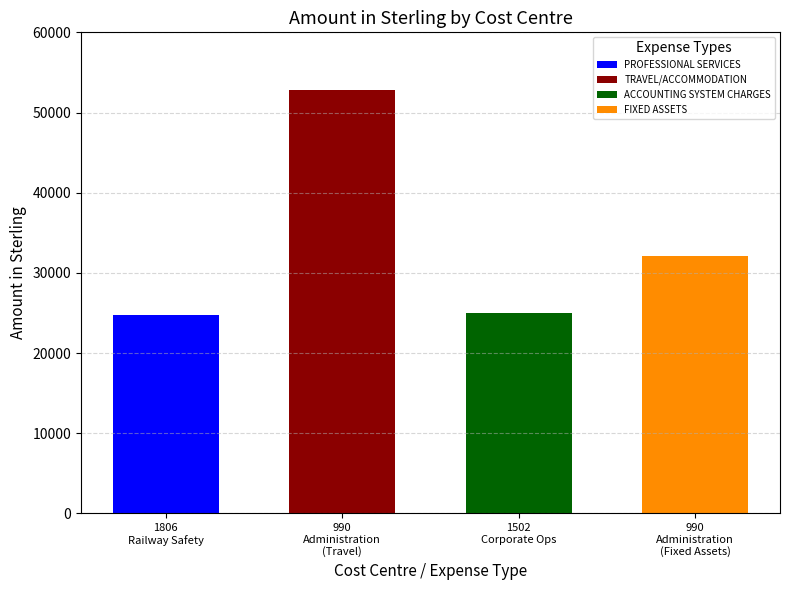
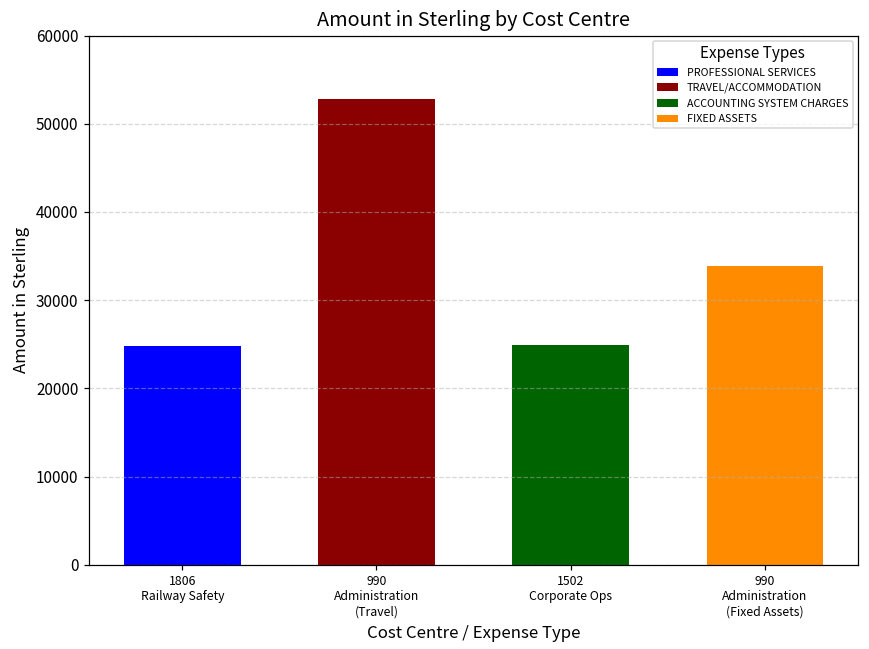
990 Administration (Fixed Assets): 32000 -> 34000
